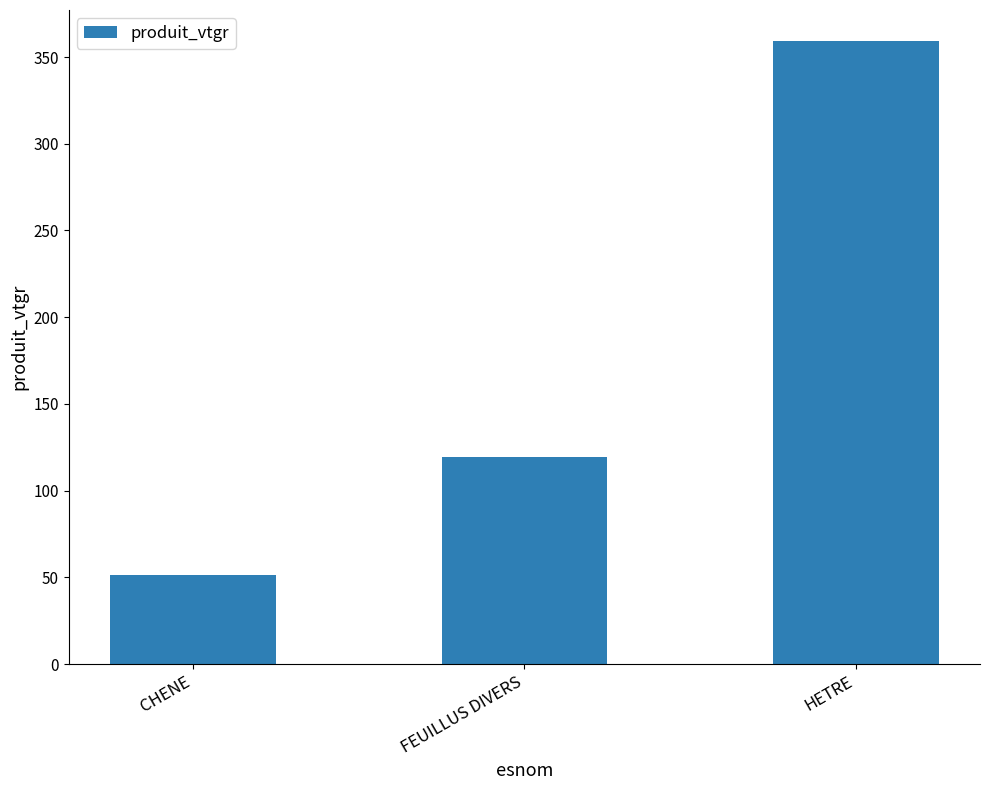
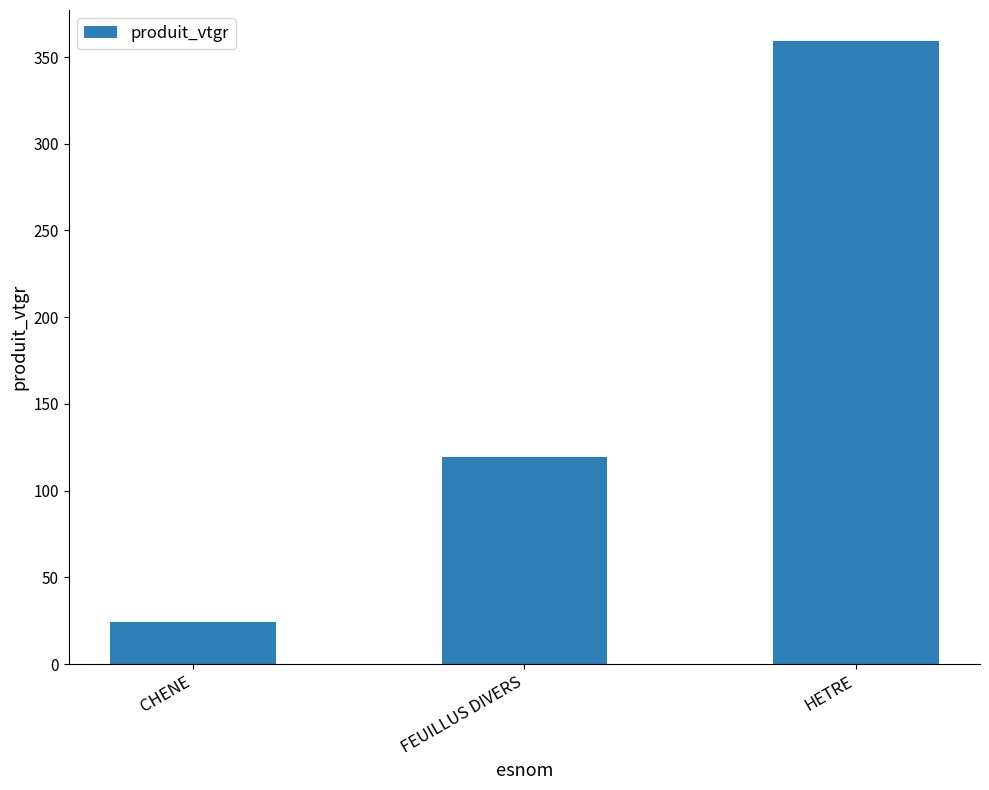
CHENE: 52 -> 24
